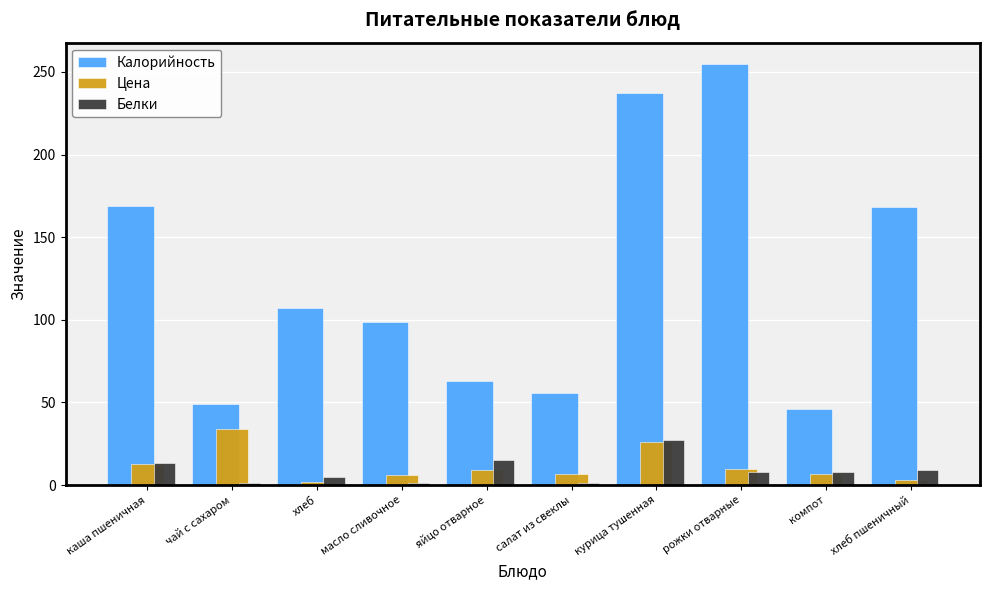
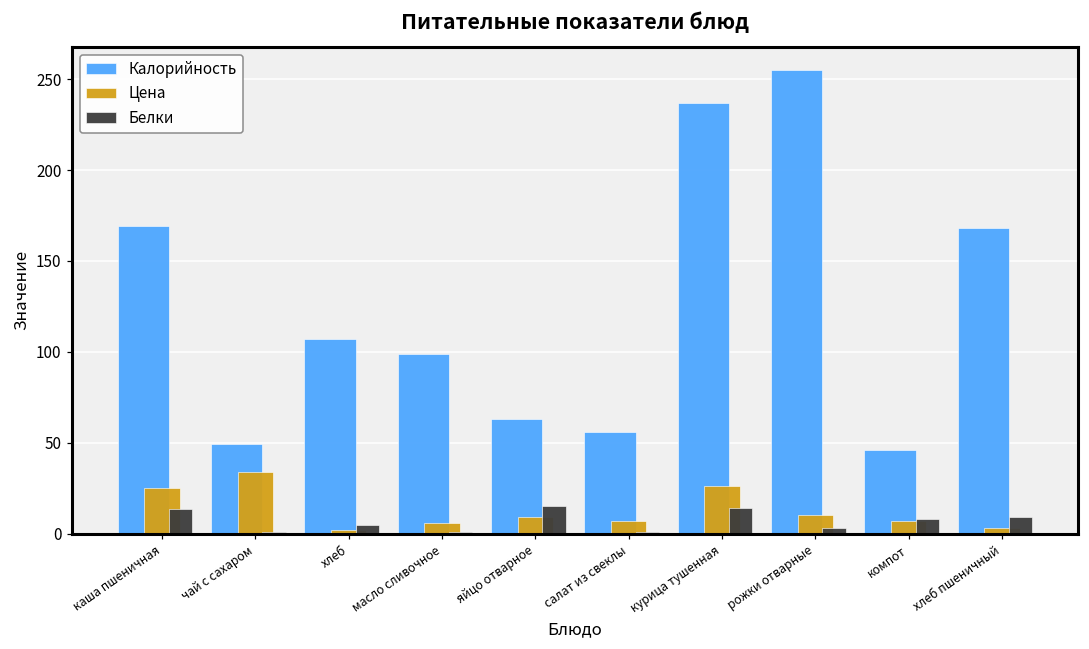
Цена, каша пшеничная: 13 -> 25
Белки, курица тушенная: 27 -> 14
Белки, рожки отварные: 8 -> 3
